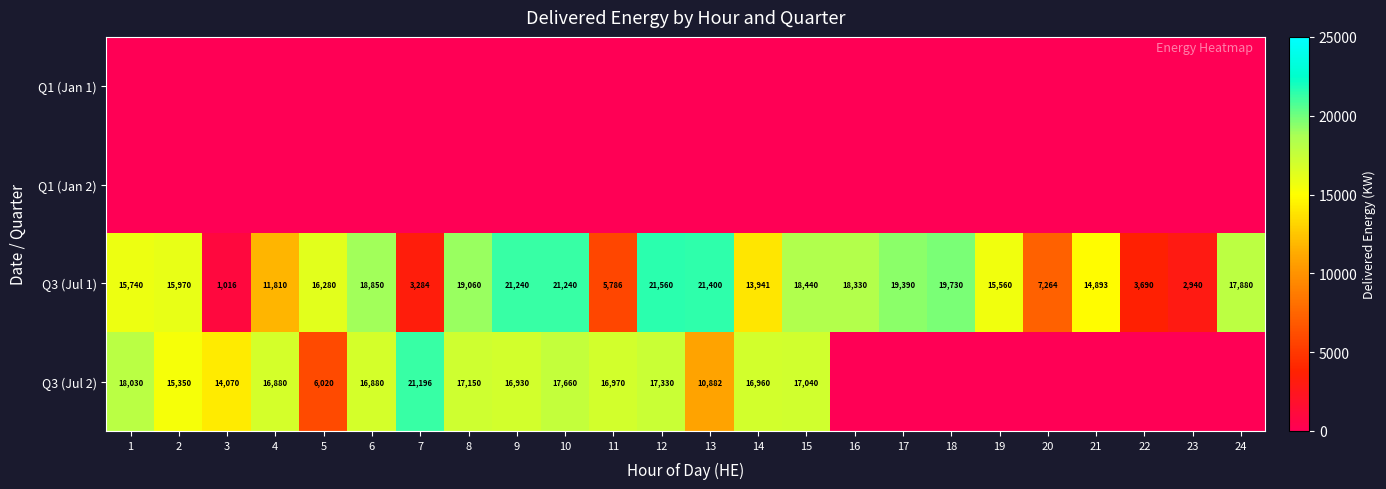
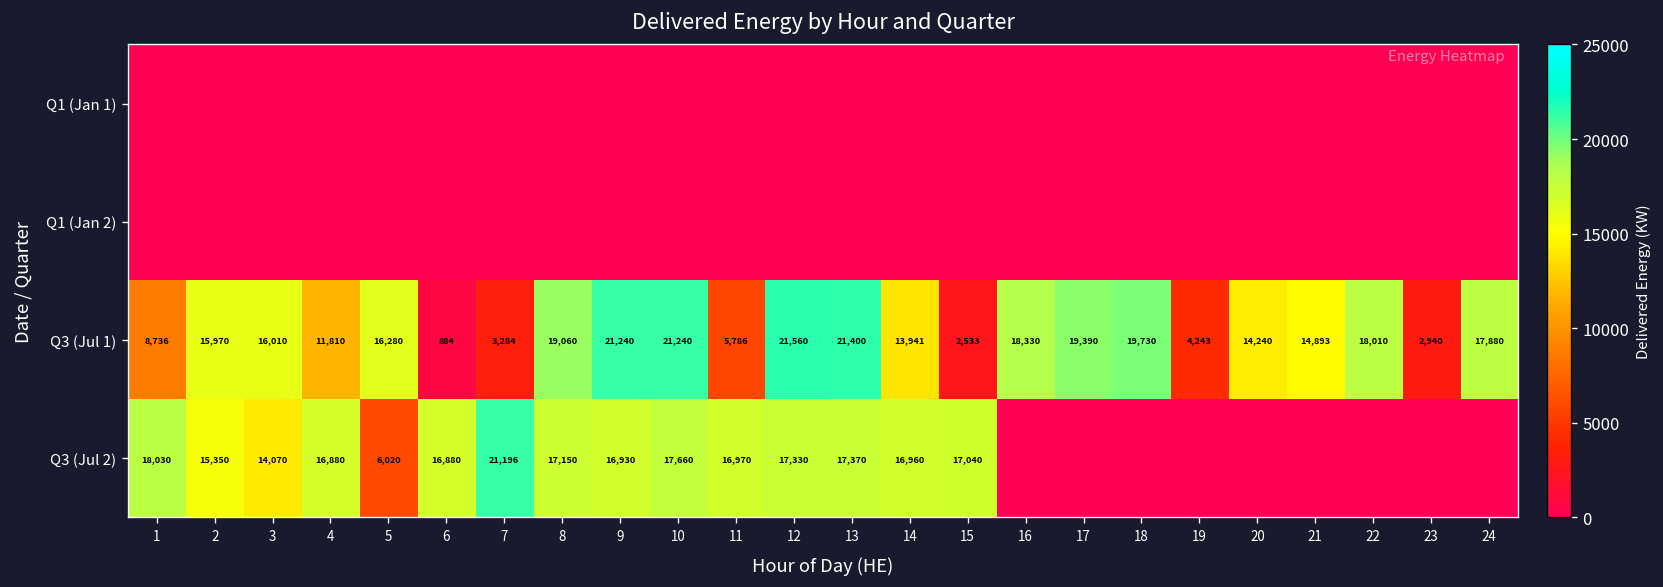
Q3 (Jul 1), 1: 15,740 -> 8,736
Q3 (Jul 1), 3: 1,016 -> 16,010
Q3 (Jul 1), 6: 18,850 -> 884
Q3 (Jul 1), 15: 18,440 -> 2,533
Q3 (Jul 1), 19: 15,560 -> 4,243
Q3 (Jul 1), 20: 7,264 -> 14,240
Q3 (Jul 1), 22: 3,690 -> 18,010
Q3 (Jul 2), 13: 10,882 -> 17,370
